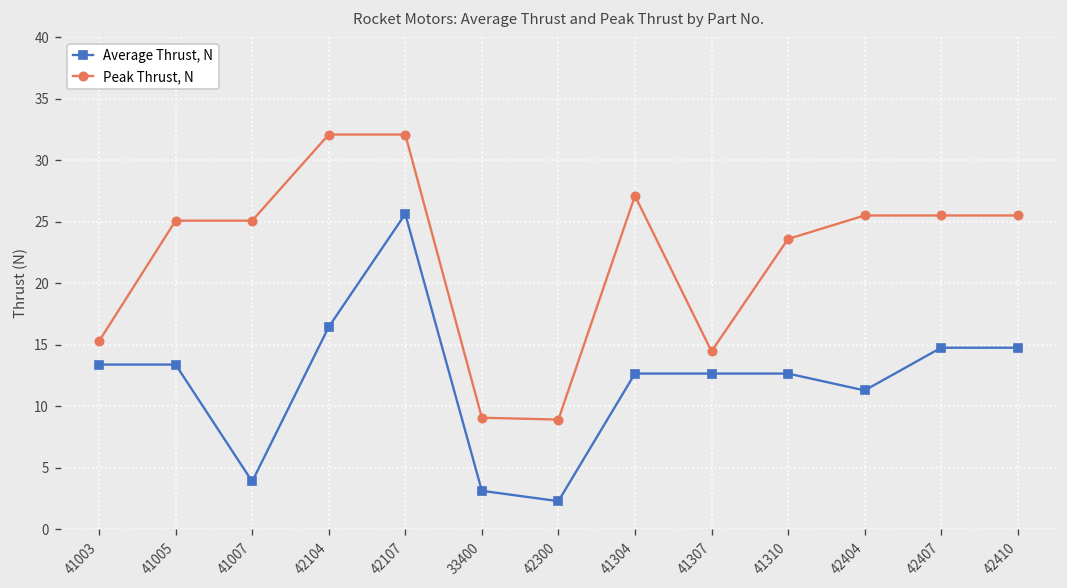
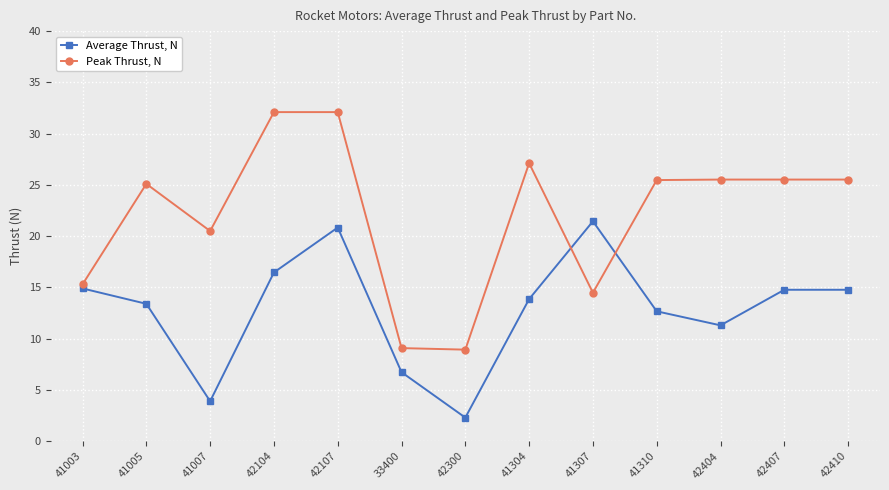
Average Thrust, N, 41003: 13.4 -> 14.9
Peak Thrust, N, 41007: 25.1 -> 20.5
Average Thrust, N, 42107: 25.6 -> 20.8
Average Thrust, N, 33400: 3.1 -> 6.7
Average Thrust, N, 41304: 12.7 -> 13.9
Average Thrust, N, 41307: 12.7 -> 21.5
Peak Thrust, N, 41310: 23.6 -> 25.5
